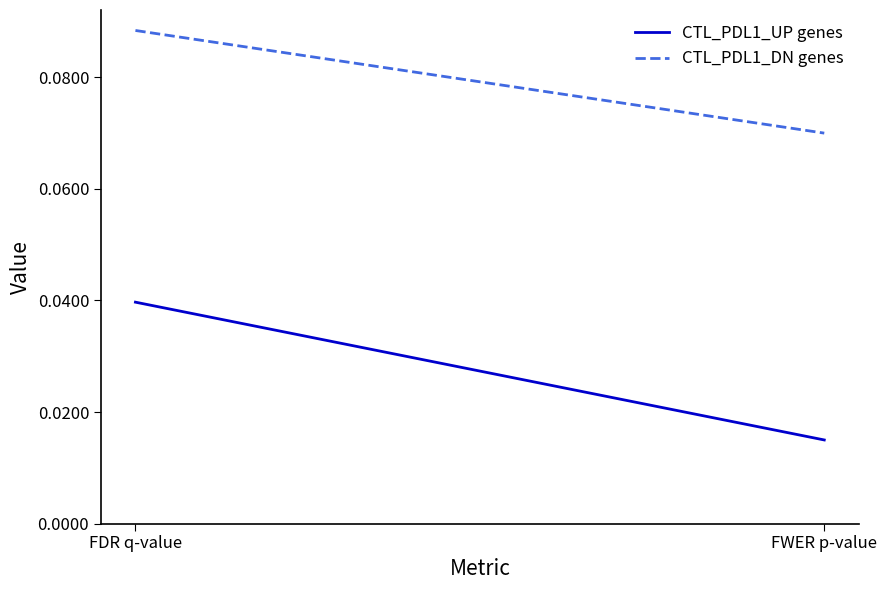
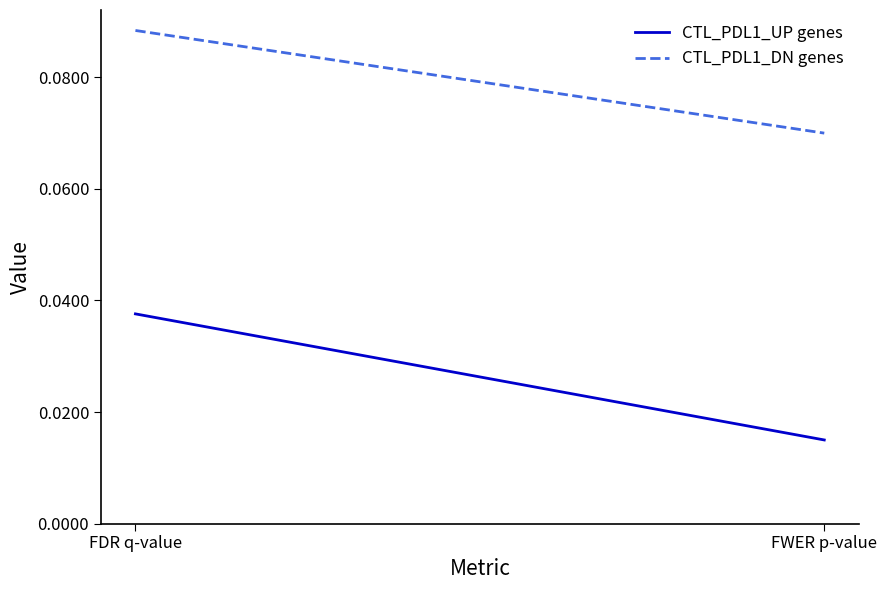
CTL_PDL1_UP genes, FDR q-value: 0.040 -> 0.038
